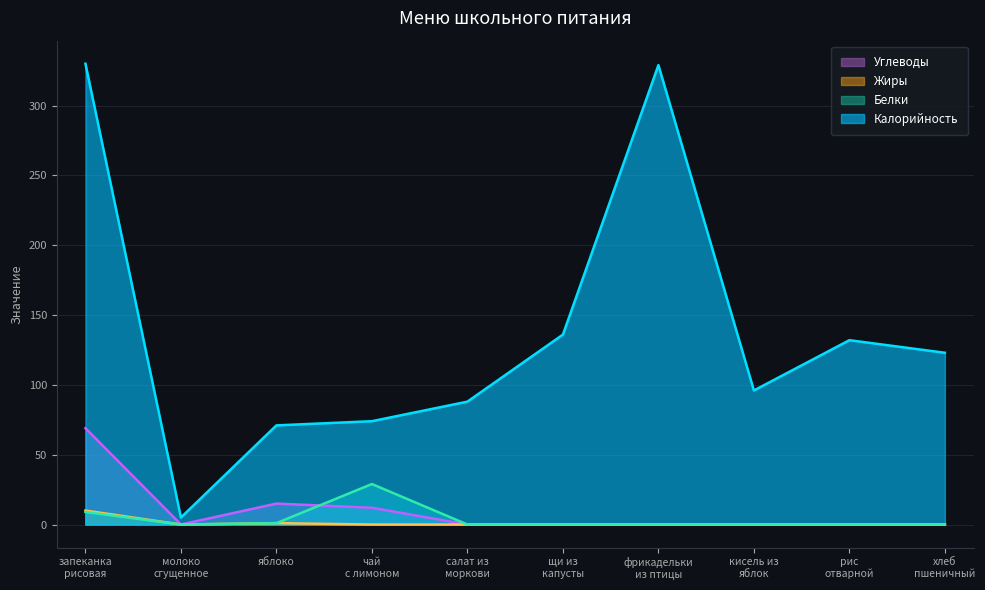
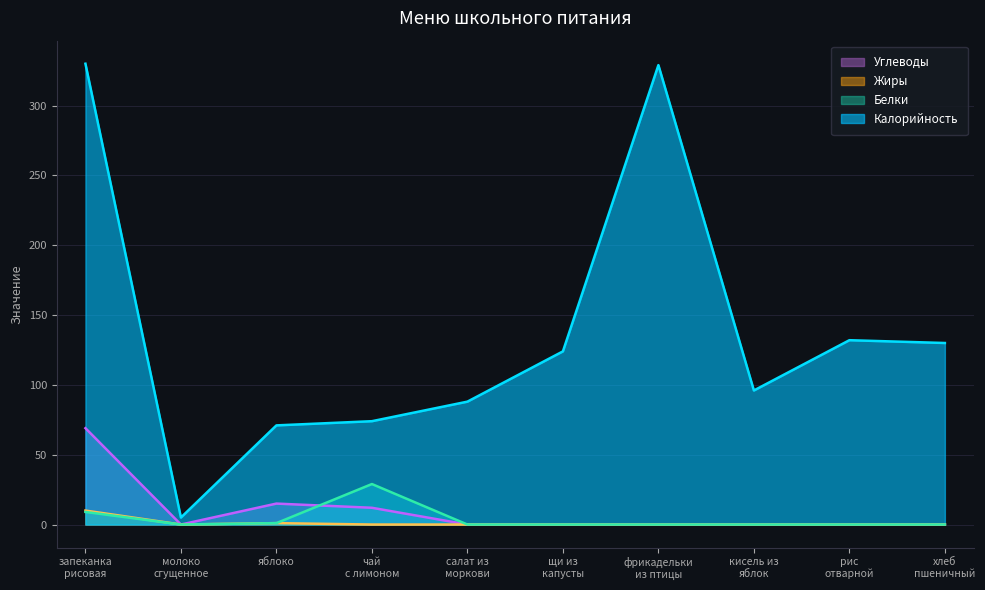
Калорийность, щи из капусты: 136 -> 124
Калорийность, хлеб пшеничный: 123 -> 130
